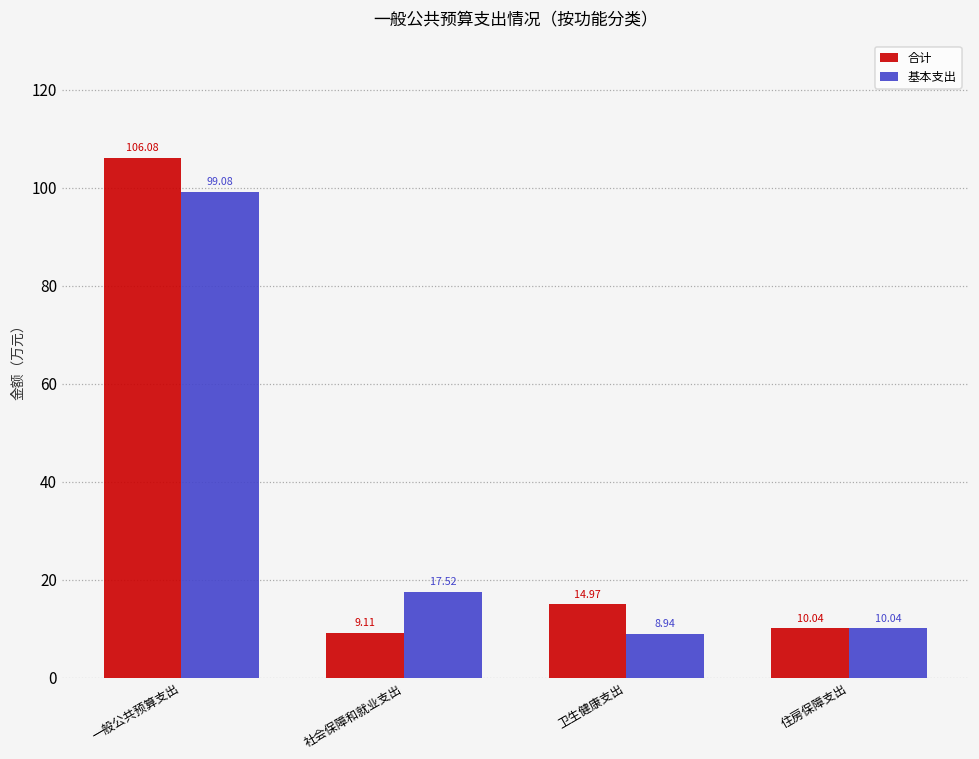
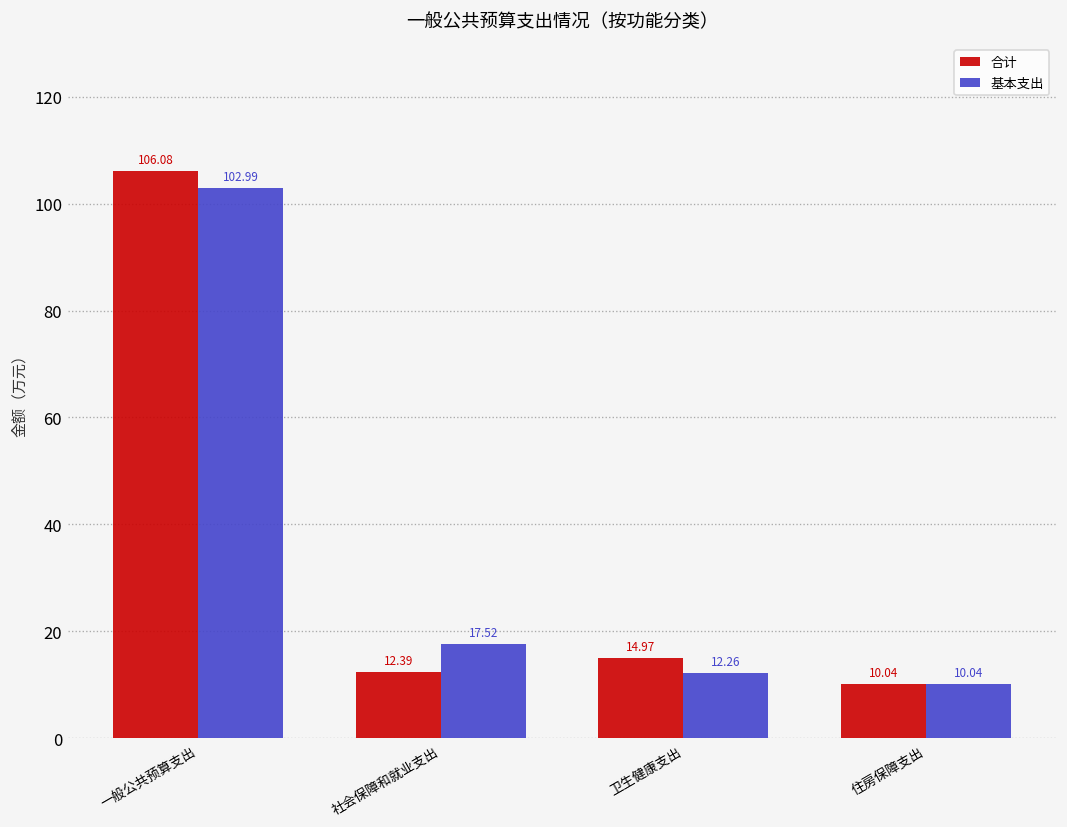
基本支出, 一般公共预算支出: 99.08 -> 102.99
合计, 社会保障和就业支出: 9.11 -> 12.39
基本支出, 卫生健康支出: 8.94 -> 12.26
